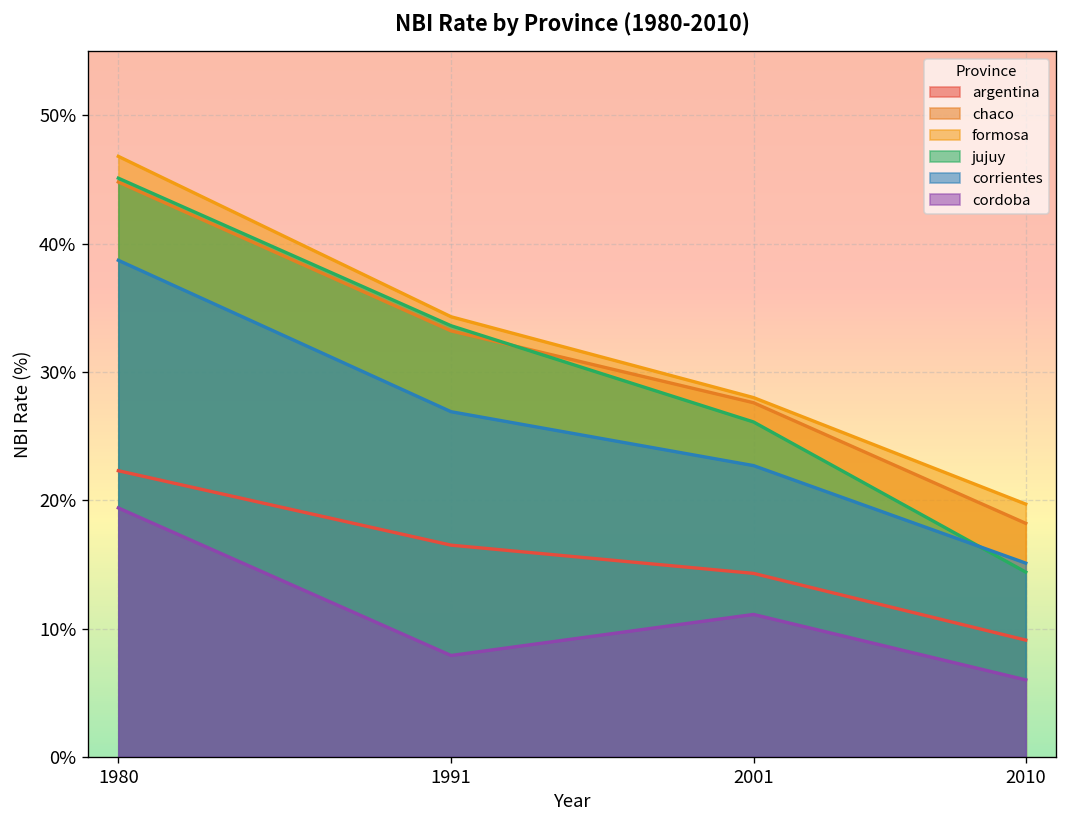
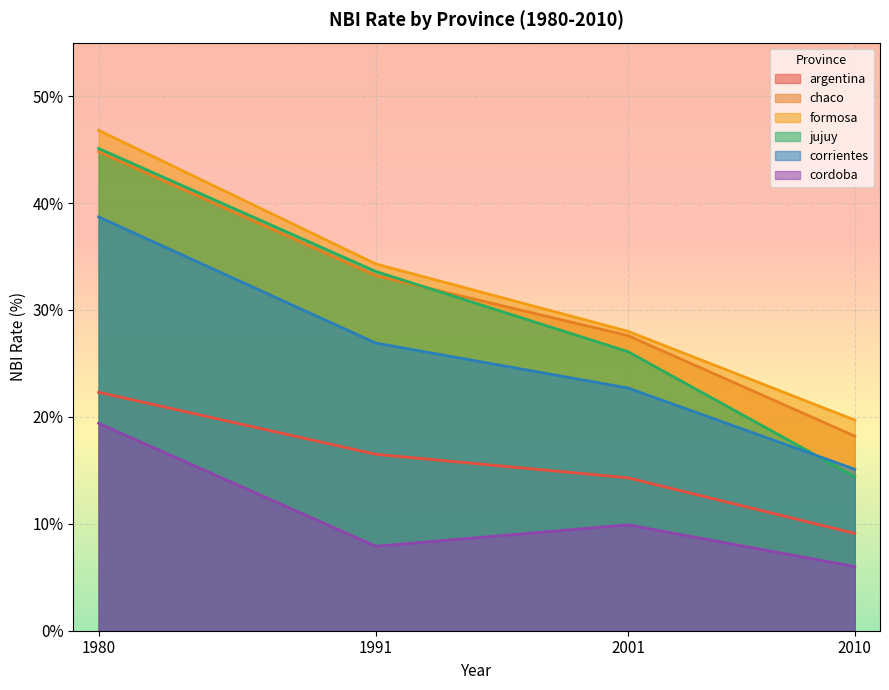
cordoba, 2001: 11.1% -> 9.9%
